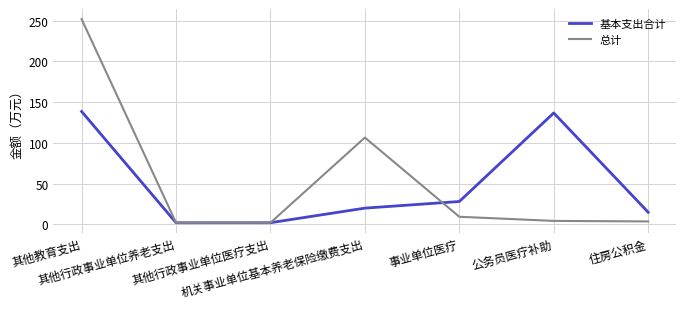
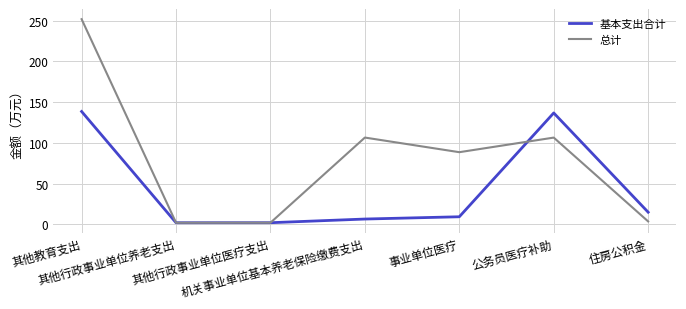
基本支出合计, 机关事业单位基本养老保险缴费支出: 20 -> 10
基本支出合计, 事业单位医疗: 30 -> 10
总计, 事业单位医疗: 10 -> 90
总计, 公务员医疗补助: 0 -> 110
